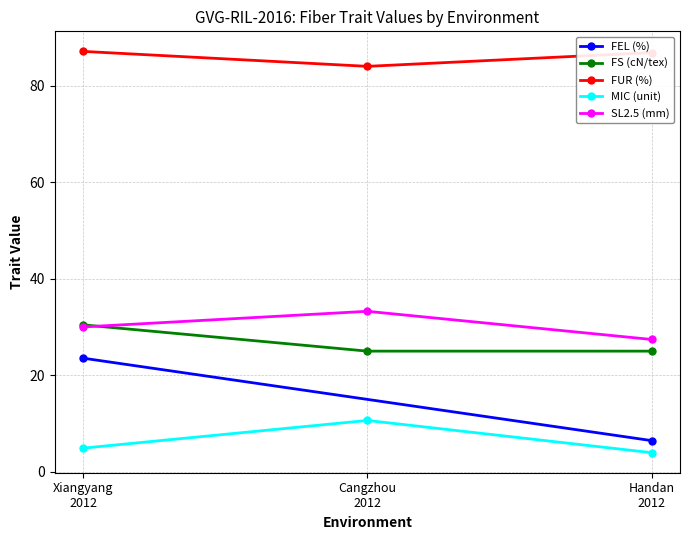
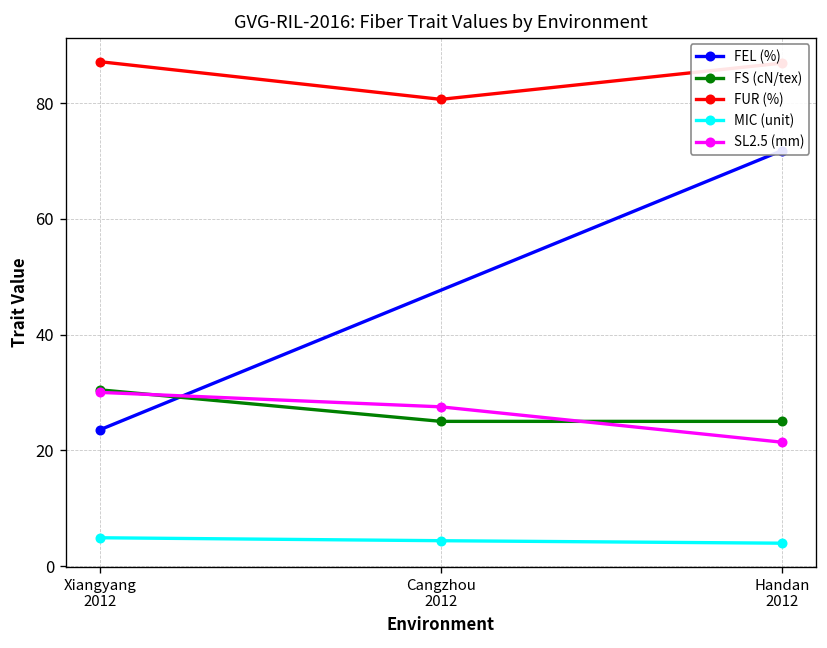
FUR (%), Cangzhou 2012: 84 -> 81
MIC (unit), Cangzhou 2012: 11 -> 4
SL2.5 (mm), Cangzhou 2012: 33 -> 28
FEL (%), Handan 2012: 6 -> 72
SL2.5 (mm), Handan 2012: 27 -> 21
